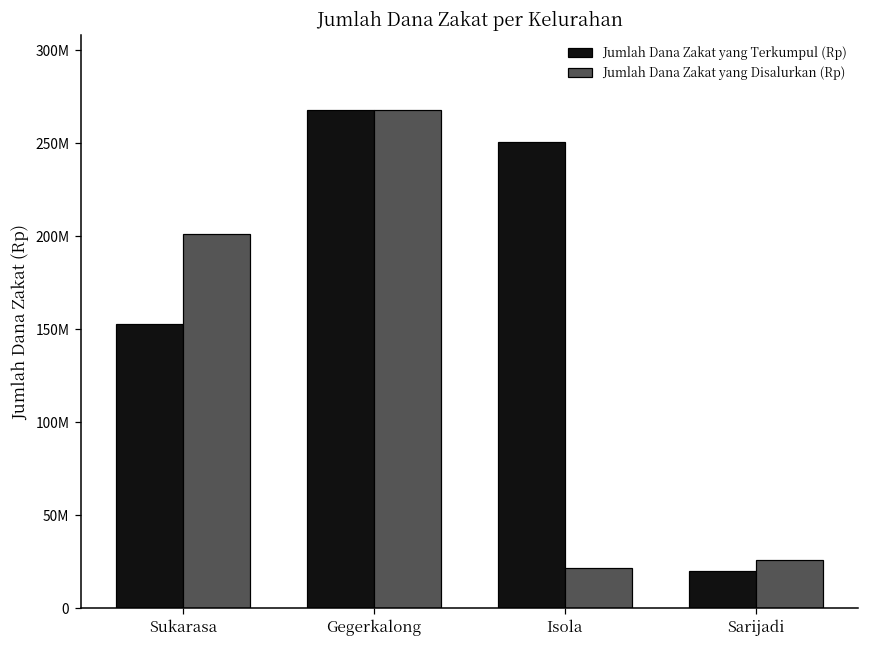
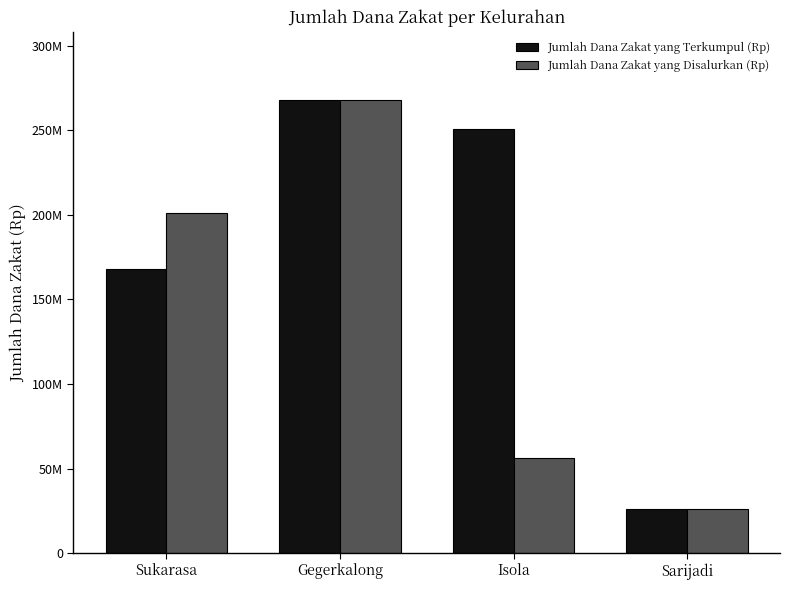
Jumlah Dana Zakat yang Terkumpul (Rp), Sukarasa: 153000000 -> 168000000
Jumlah Dana Zakat yang Disalurkan (Rp), Isola: 22000000 -> 56000000
Jumlah Dana Zakat yang Terkumpul (Rp), Sarijadi: 20000000 -> 26000000
